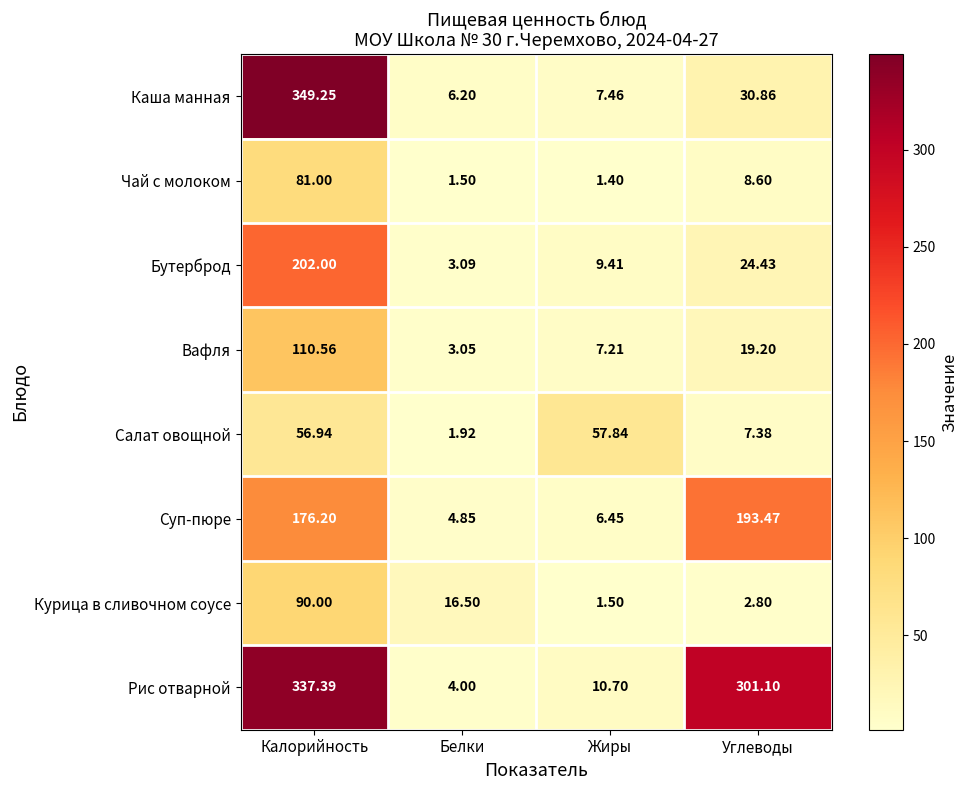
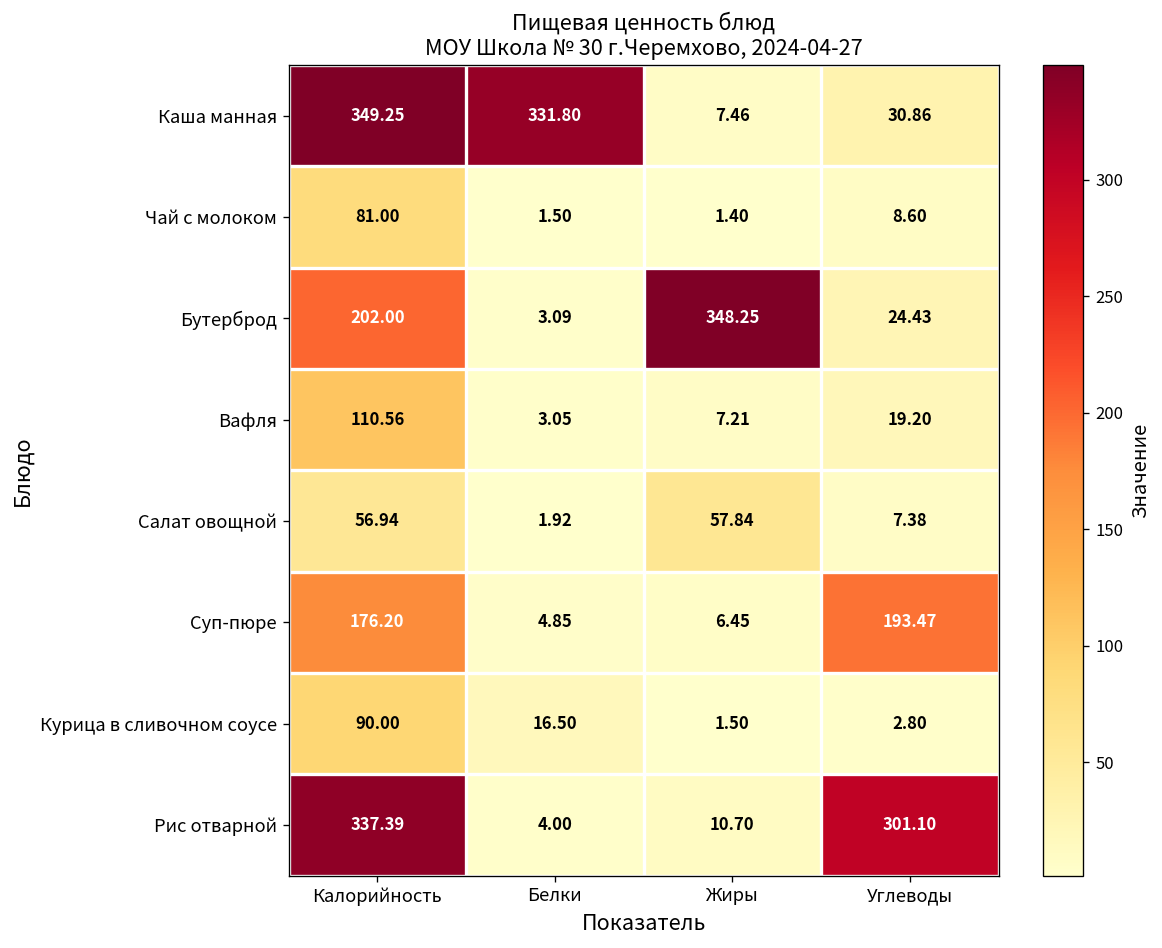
Каша манная, Белки: 6.20 -> 331.80
Бутерброд, Жиры: 9.41 -> 348.25
